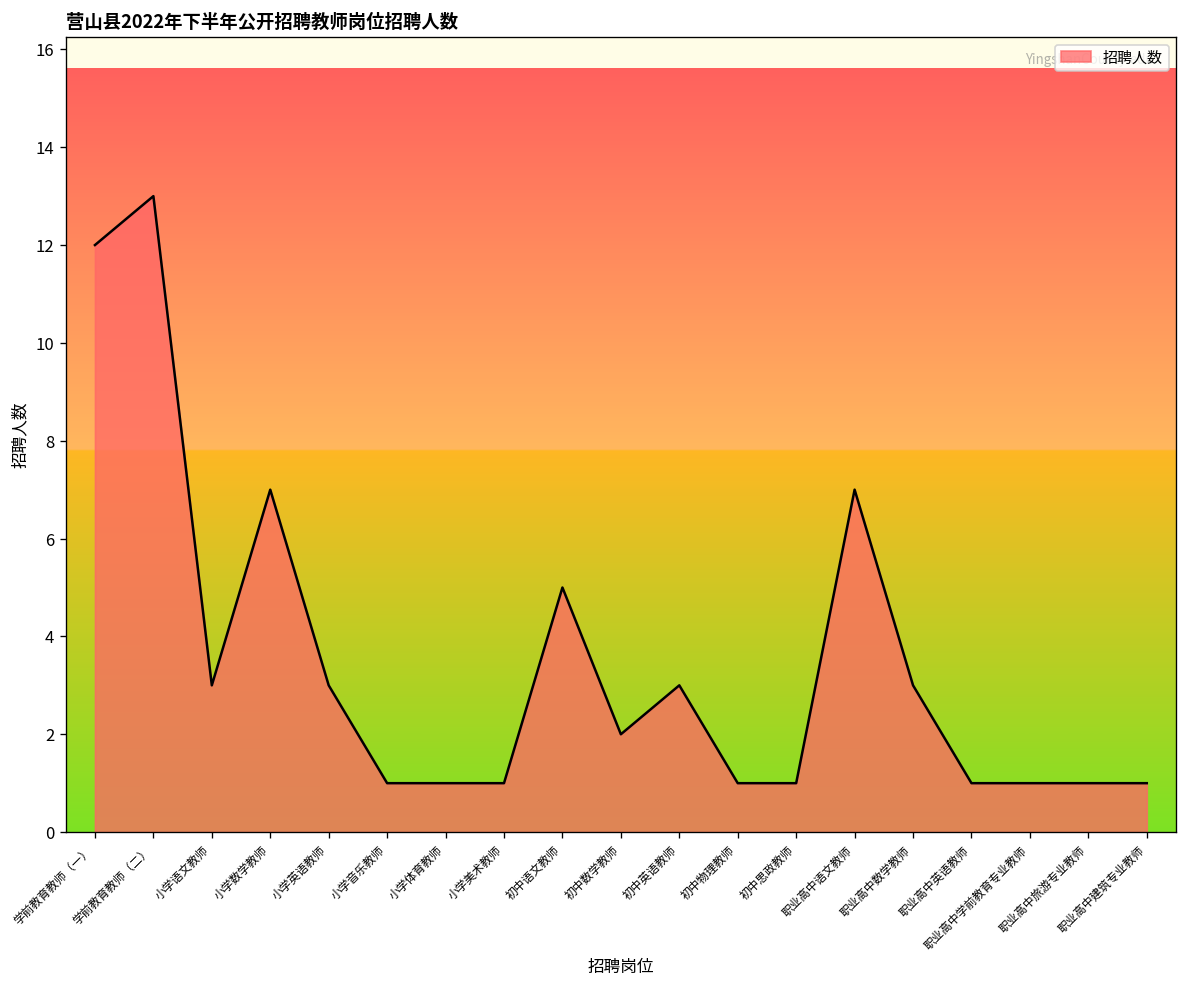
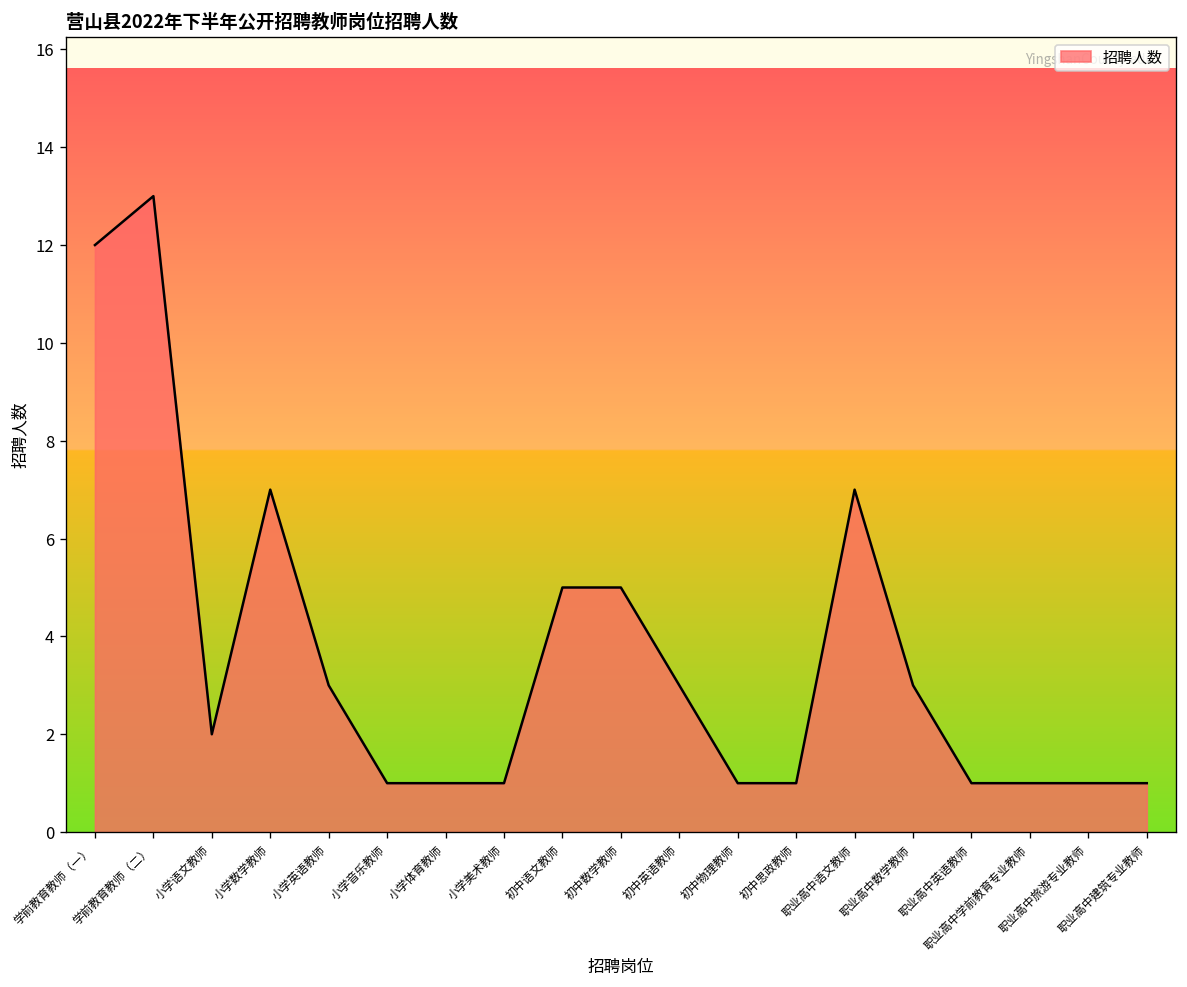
小学语文教师: 3 -> 2
初中数学教师: 2 -> 5
